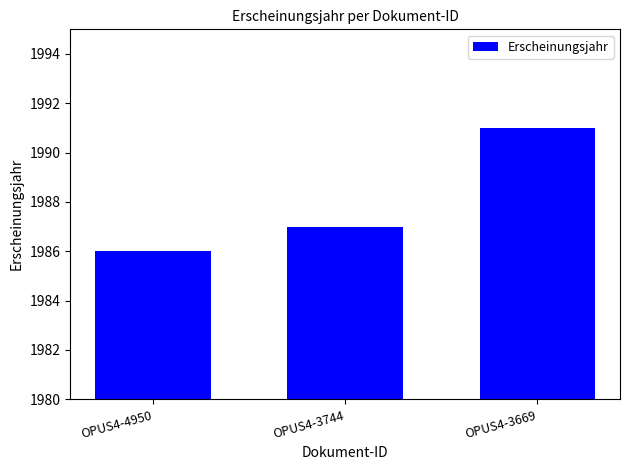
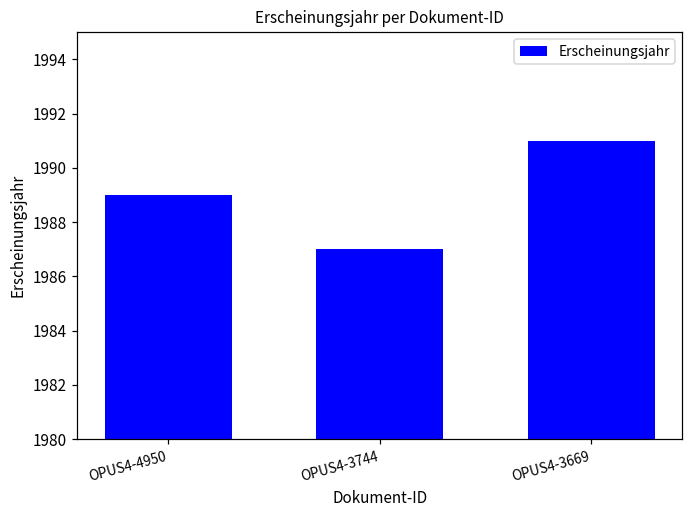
OPUS4-4950: 1986 -> 1989
